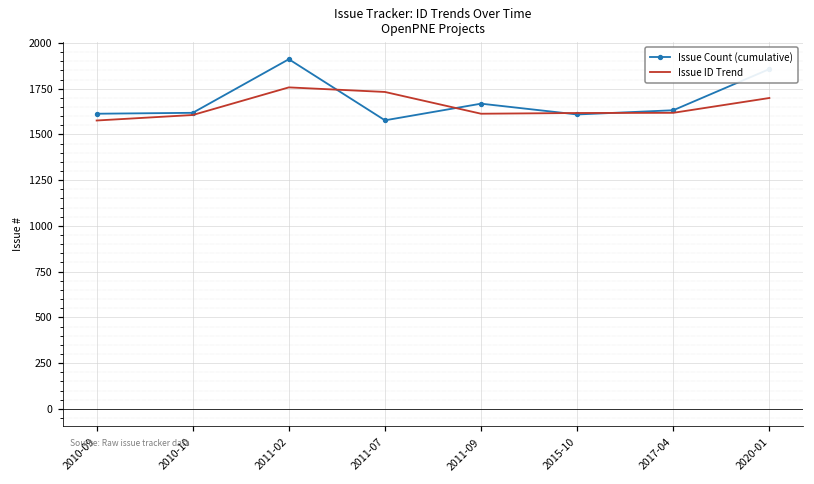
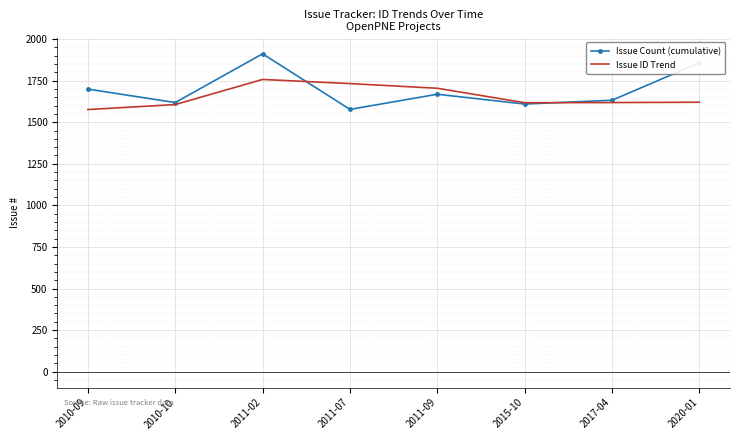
Issue Count (cumulative), 2010-09: 1610 -> 1700
Issue ID Trend, 2011-09: 1610 -> 1700
Issue ID Trend, 2020-01: 1700 -> 1620
